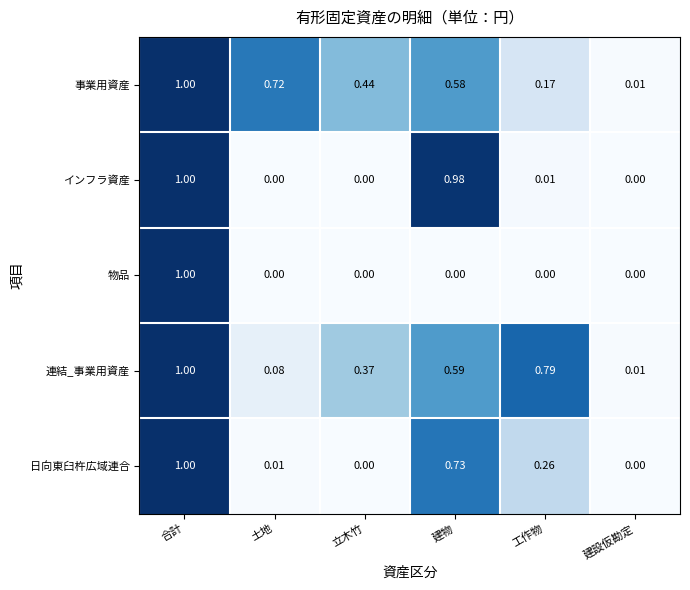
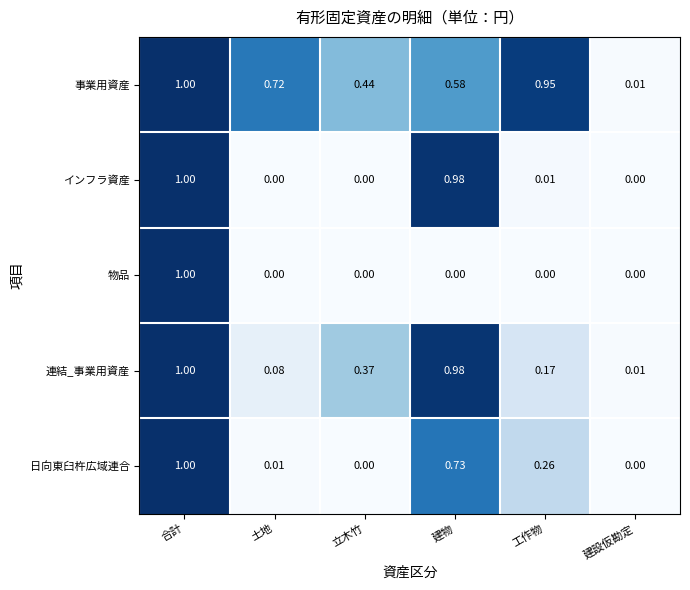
事業用資産, 工作物: 0.17 -> 0.95
連結_事業用資産, 建物: 0.59 -> 0.98
連結_事業用資産, 工作物: 0.79 -> 0.17
